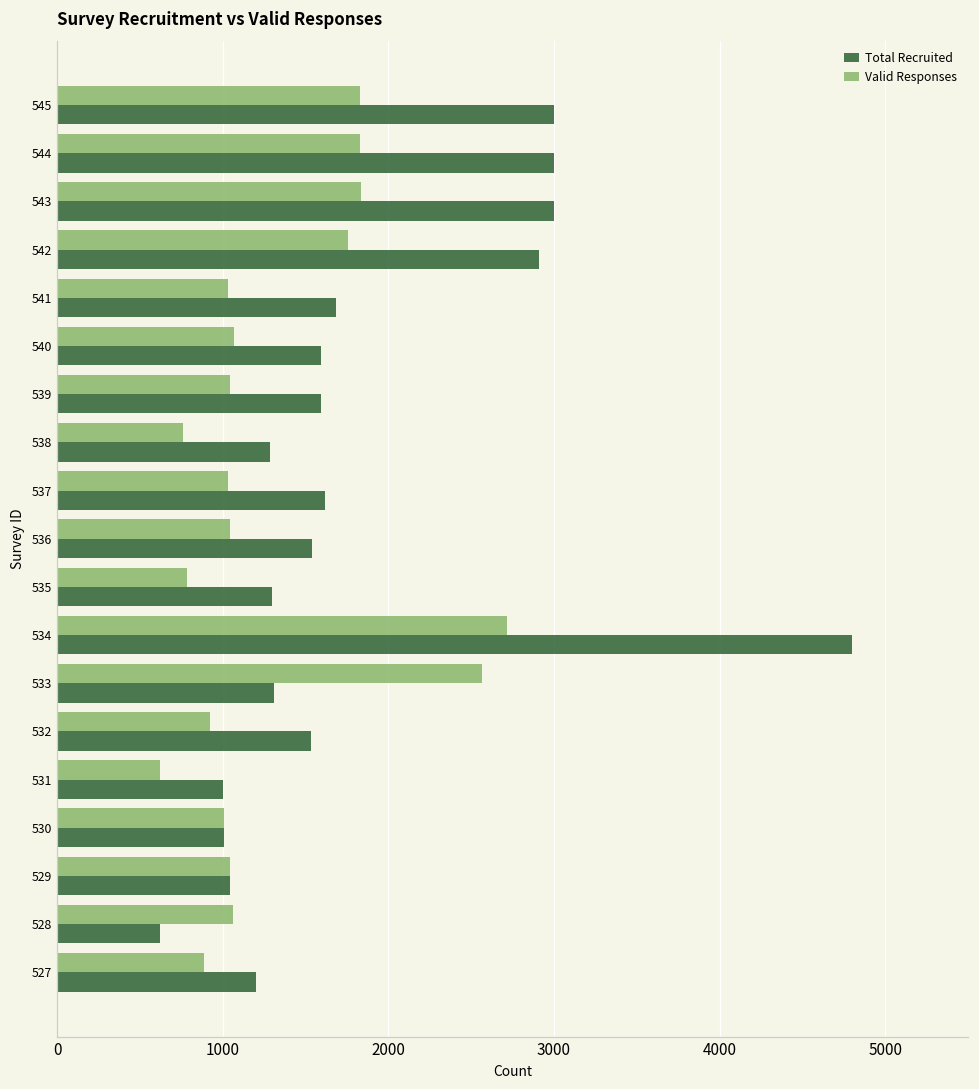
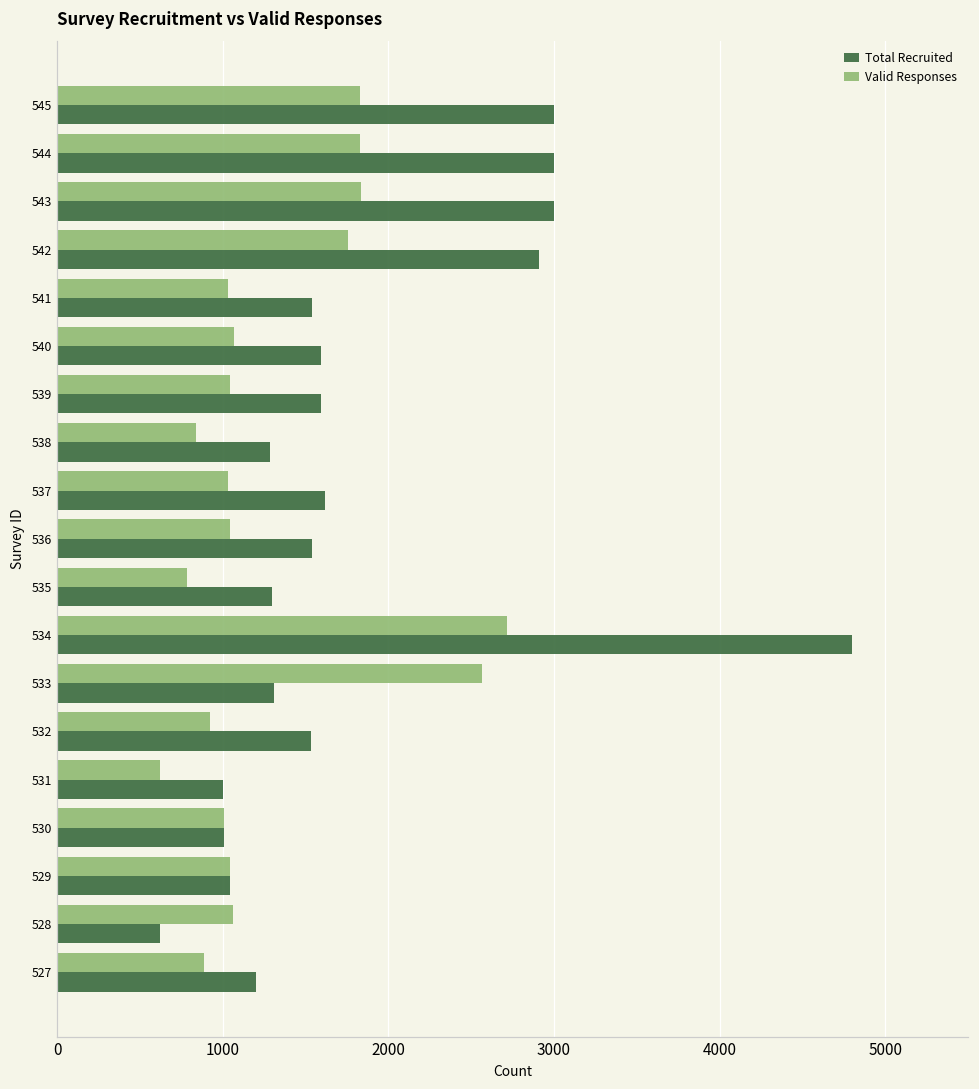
Total Recruited, 541: 1690 -> 1540
Valid Responses, 538: 760 -> 840
